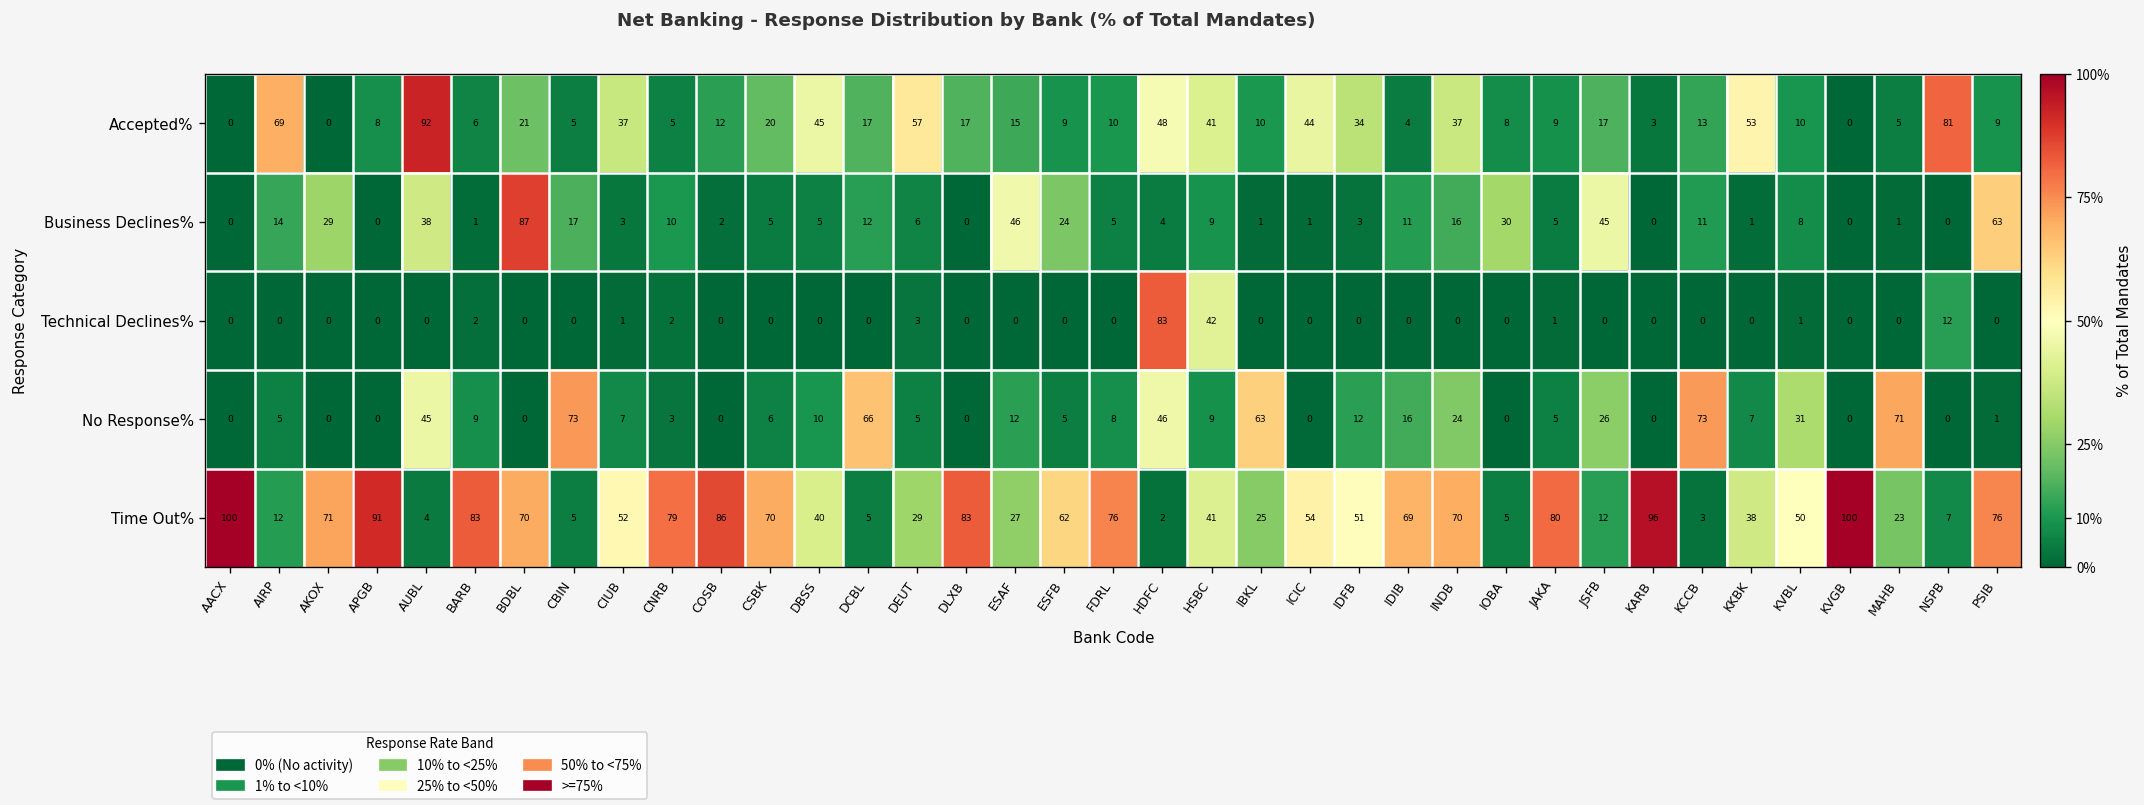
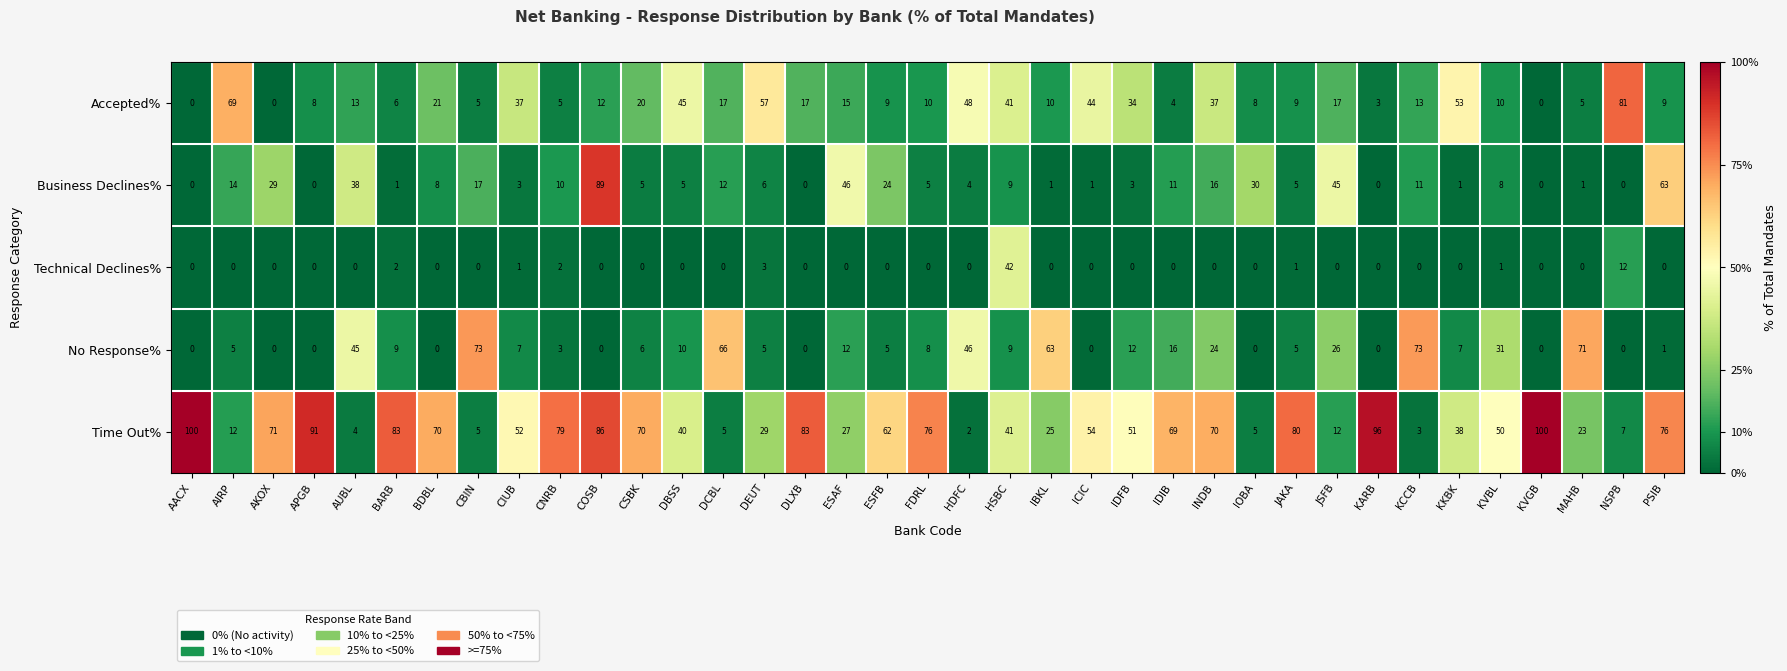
Accepted%, AUBL: 92 -> 13
Business Declines%, BDBL: 87 -> 8
Business Declines%, COSB: 2 -> 89
Technical Declines%, HDFC: 83 -> 0
